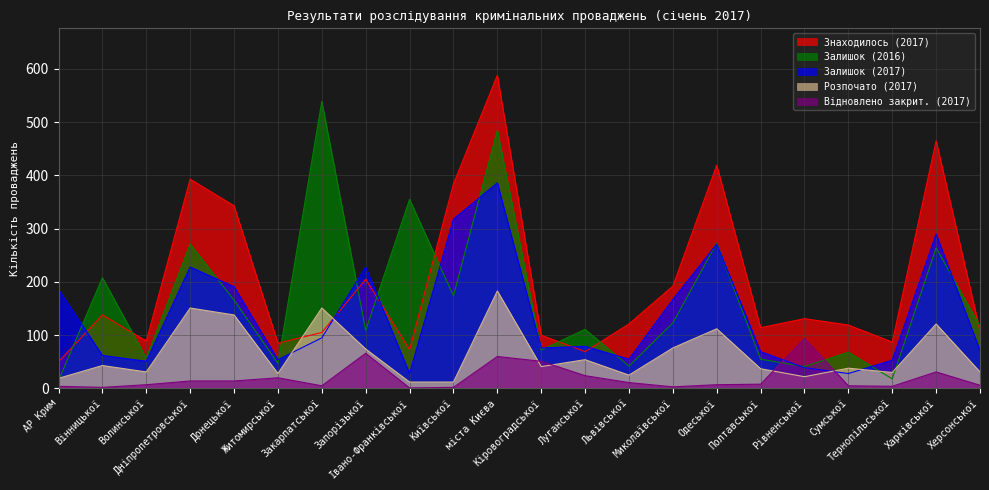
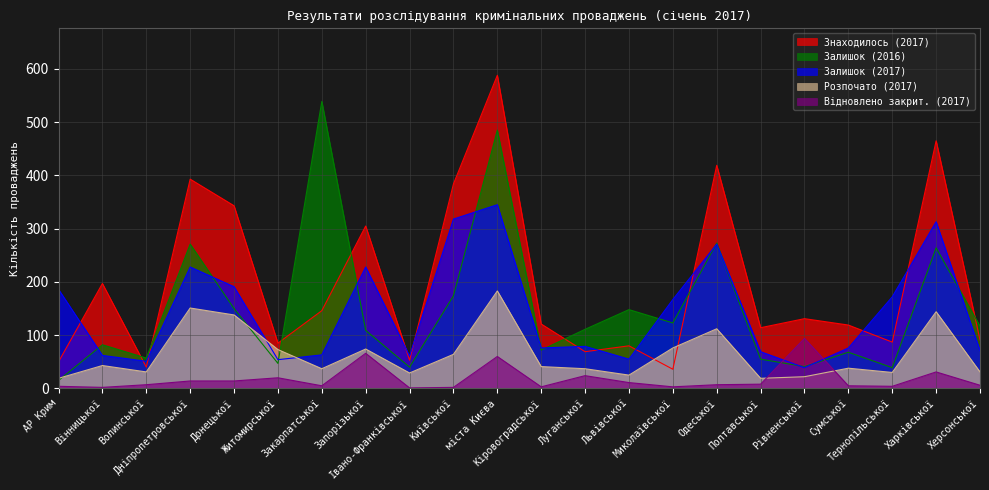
Знаходилось (2017), Вінницької: 140 -> 200
Залишок (2016), Вінницької: 210 -> 80
Знаходилось (2017), Волинської: 90 -> 40
Залишок (2016), Донецької: 170 -> 150
Розпочато (2017), Житомирської: 30 -> 70
Знаходилось (2017), Закарпатської: 110 -> 150
Залишок (2017), Закарпатської: 100 -> 60
Розпочато (2017), Закарпатської: 150 -> 40
Знаходилось (2017), Запорізької: 210 -> 310
Знаходилось (2017), Івано-Франківської: 70 -> 50
Залишок (2016), Івано-Франківської: 360 -> 40
Залишок (2017), Івано-Франківської: 30 -> 60
Розпочато (2017), Івано-Франківської: 10 -> 30
Розпочато (2017), Київської: 10 -> 60
Залишок (2017), міста Києва: 390 -> 350
Знаходилось (2017), Кіровоградської: 100 -> 120
Відновлено закрит. (2017), Кіровоградської: 50 -> 0
Розпочато (2017), Луганської: 50 -> 40
Знаходилось (2017), Львівської: 120 -> 80
Залишок (2016), Львівської: 40 -> 150
Знаходилось (2017), Миколаївської: 190 -> 40
Розпочато (2017), Полтавської: 40 -> 20
Залишок (2017), Сумської: 30 -> 80
Залишок (2016), Тернопільської: 20 -> 40
Залишок (2017), Тернопільської: 50 -> 170
Залишок (2017), Харківської: 290 -> 310
Розпочато (2017), Харківської: 120 -> 140
Знаходилось (2017), Херсонської: 110 -> 90
